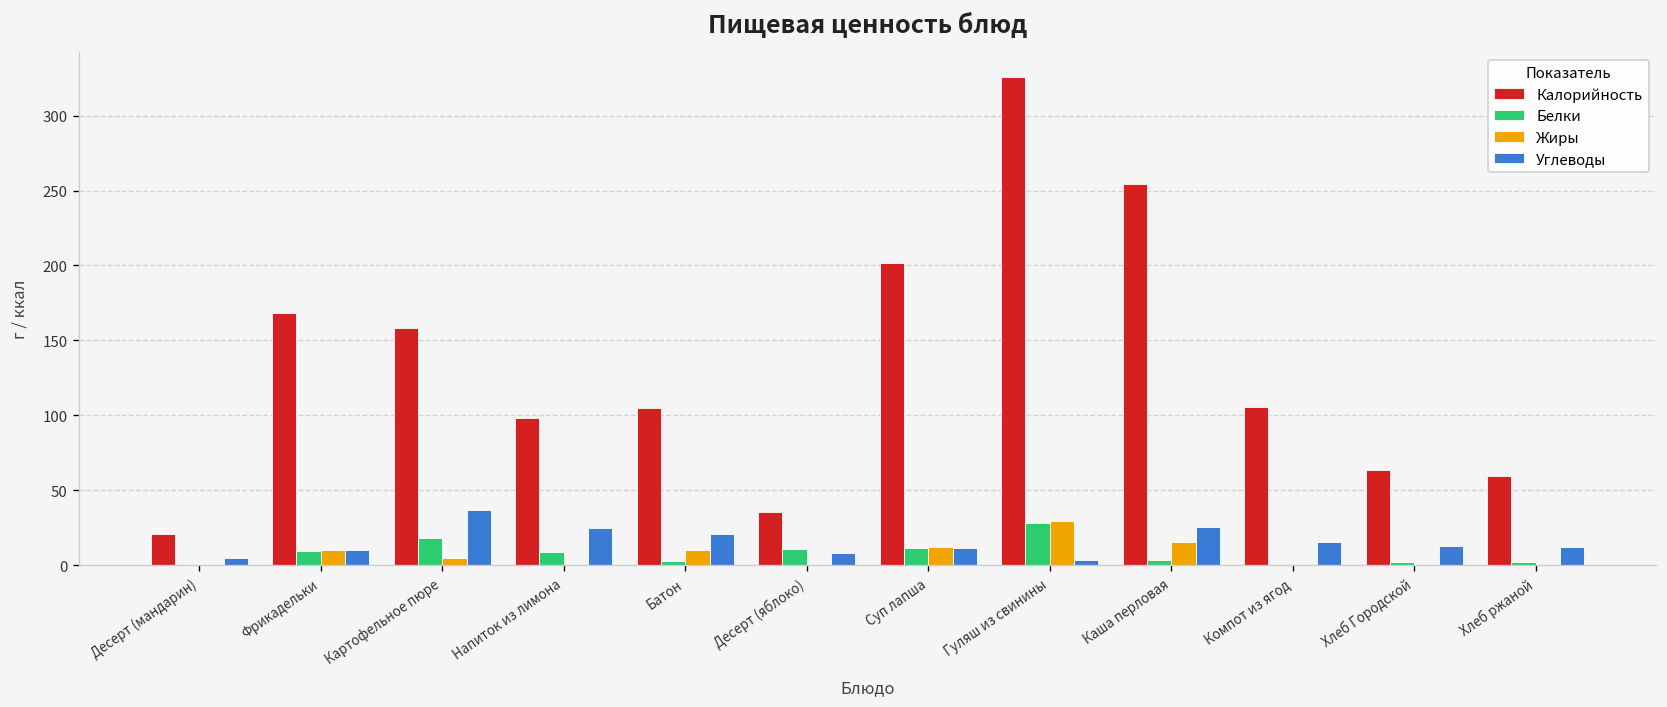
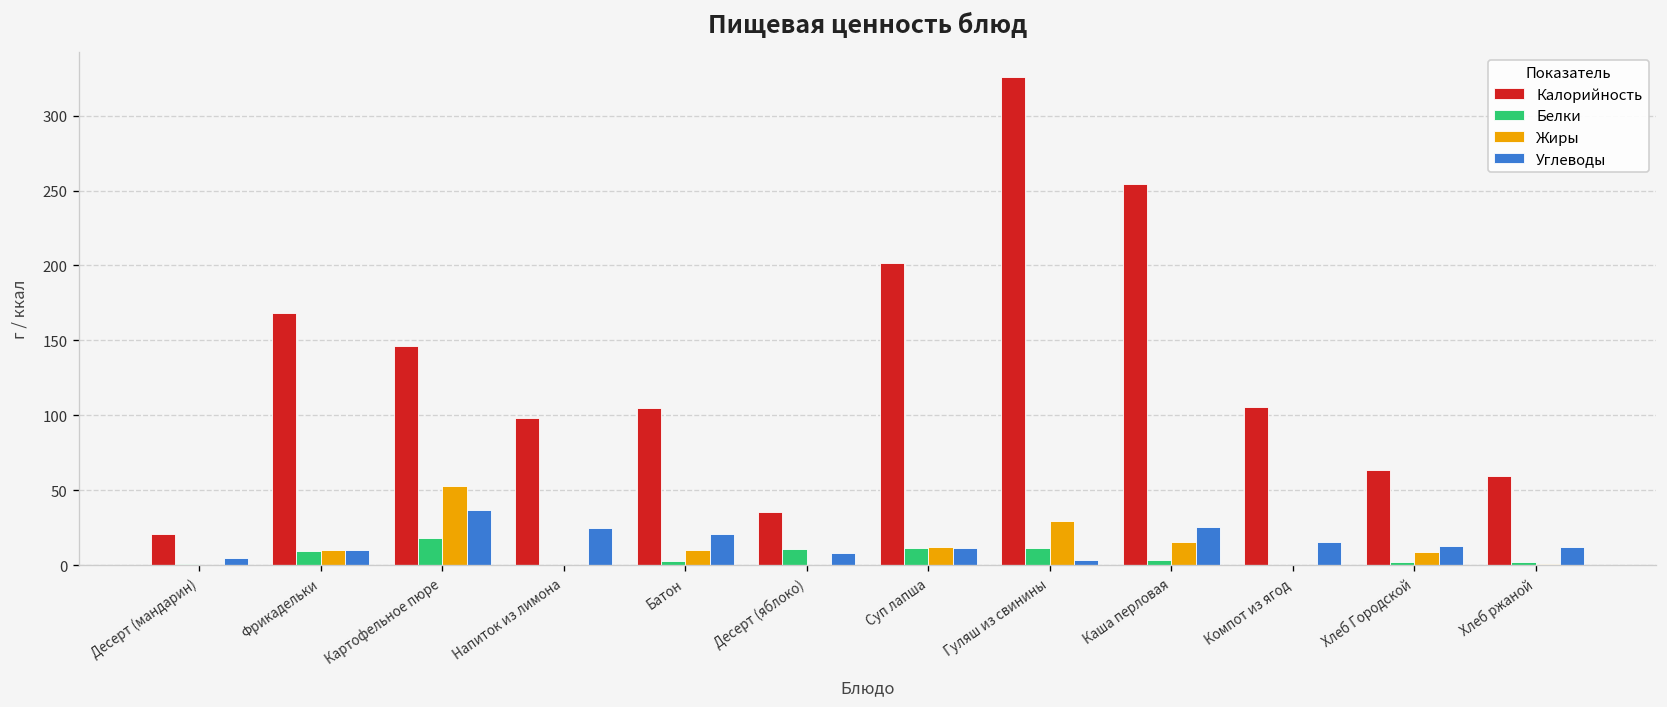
Калорийность, Картофельное пюре: 158 -> 146
Жиры, Картофельное пюре: 5 -> 53
Белки, Напиток из лимона: 9 -> 0
Белки, Гуляш из свинины: 28 -> 11
Жиры, Хлеб Городской: 0 -> 9
